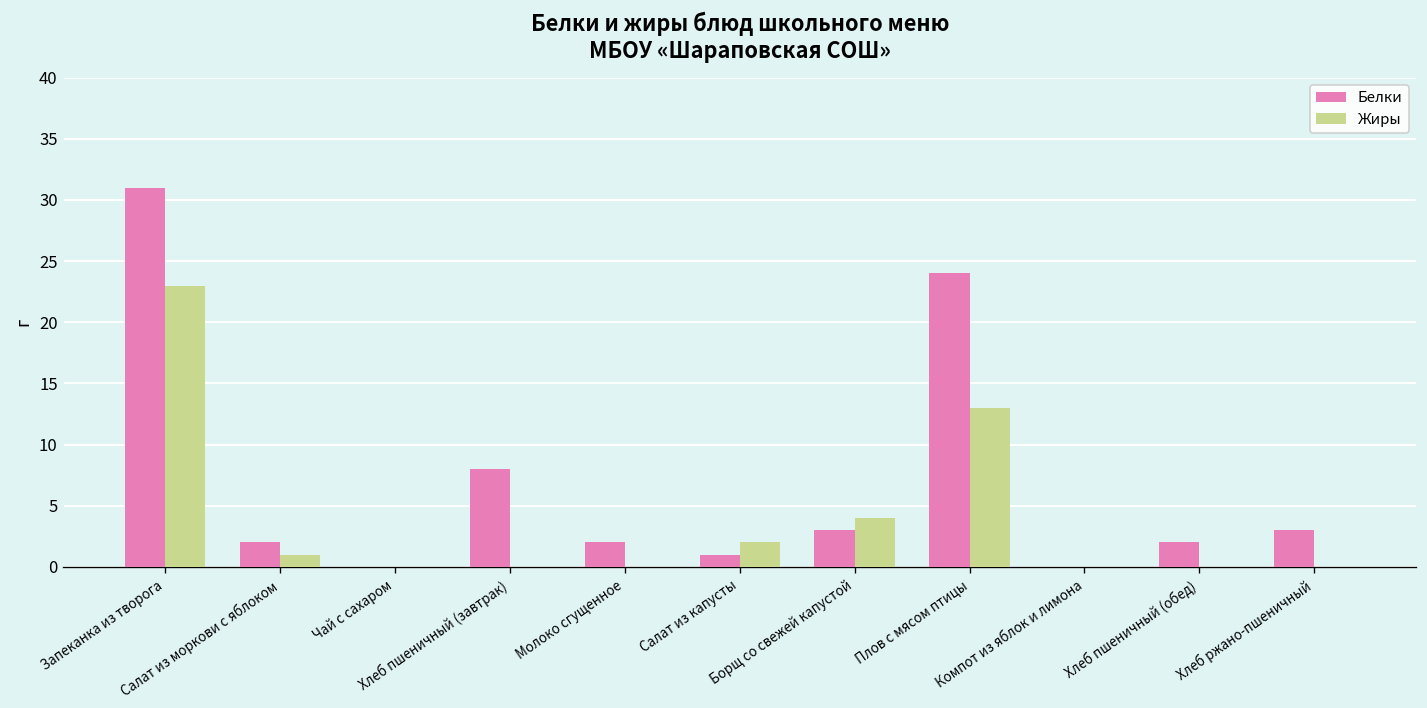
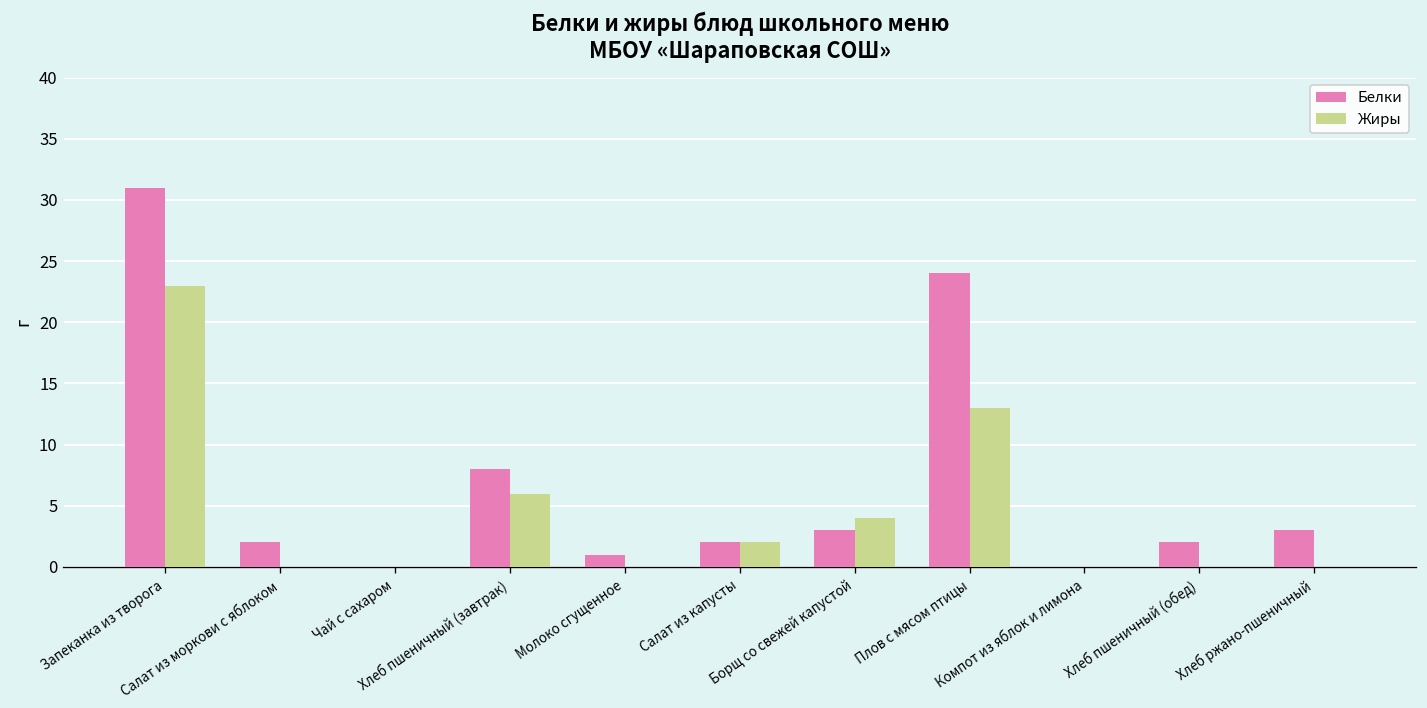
Жиры, Салат из моркови с яблоком: 1 -> 0
Жиры, Хлеб пшеничный (завтрак): 0 -> 6
Белки, Молоко сгущенное: 2 -> 1
Белки, Салат из капусты: 1 -> 2
